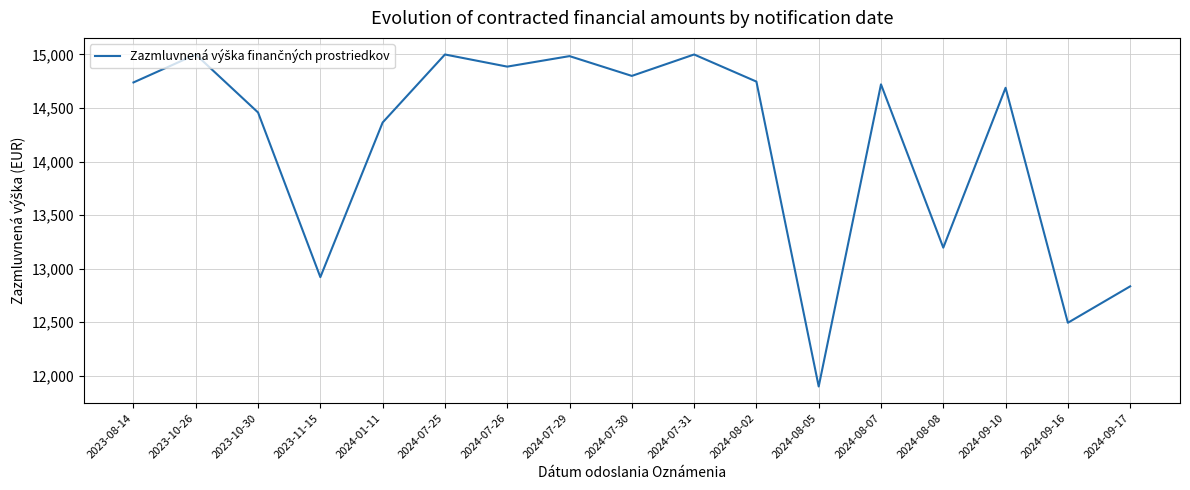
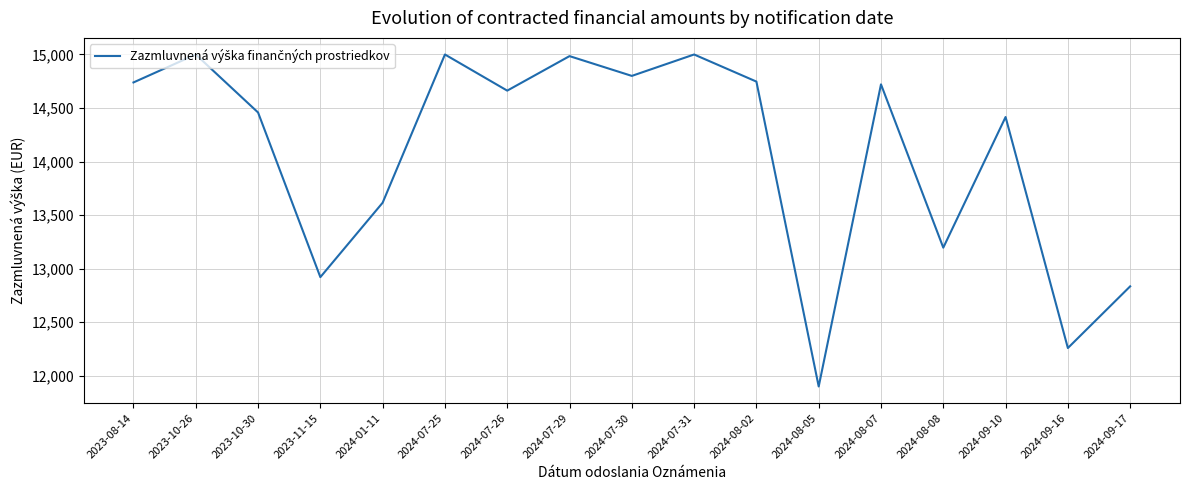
2024-01-11: 14,370 -> 13,620
2024-07-26: 14,890 -> 14,660
2024-09-10: 14,690 -> 14,420
2024-09-16: 12,500 -> 12,260
